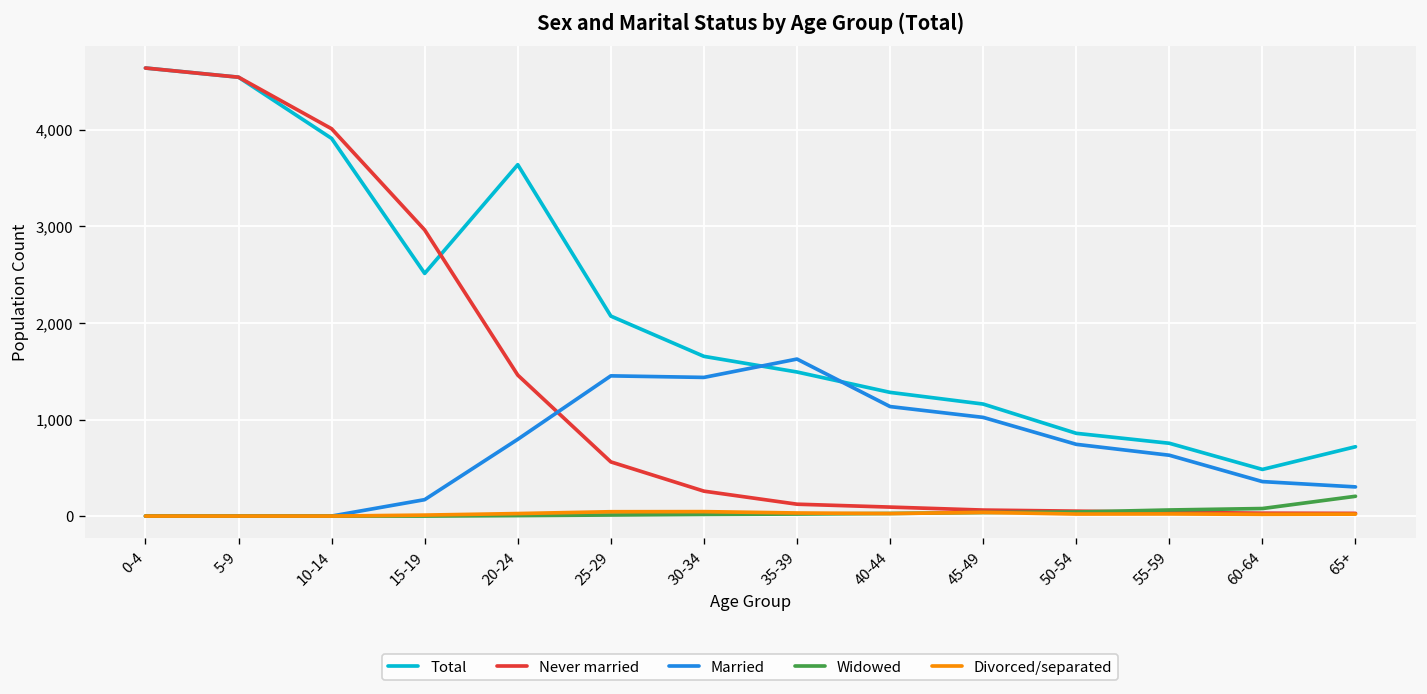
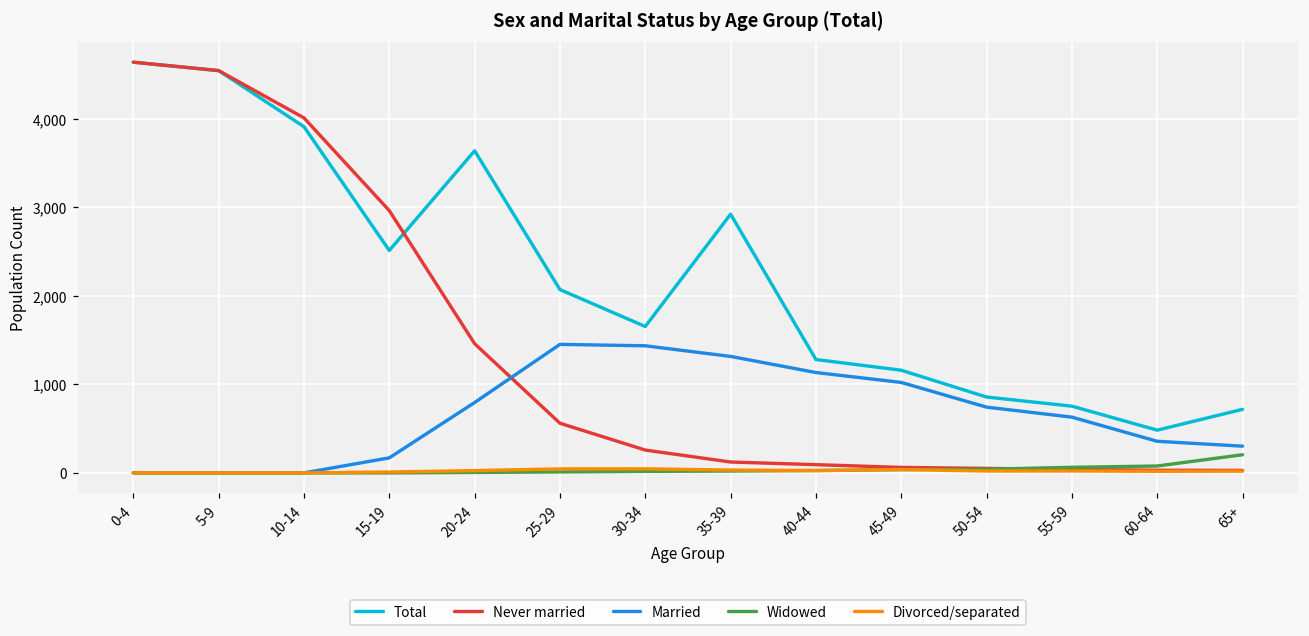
Total, 35-39: 1,500 -> 2,900
Married, 35-39: 1,600 -> 1,300
